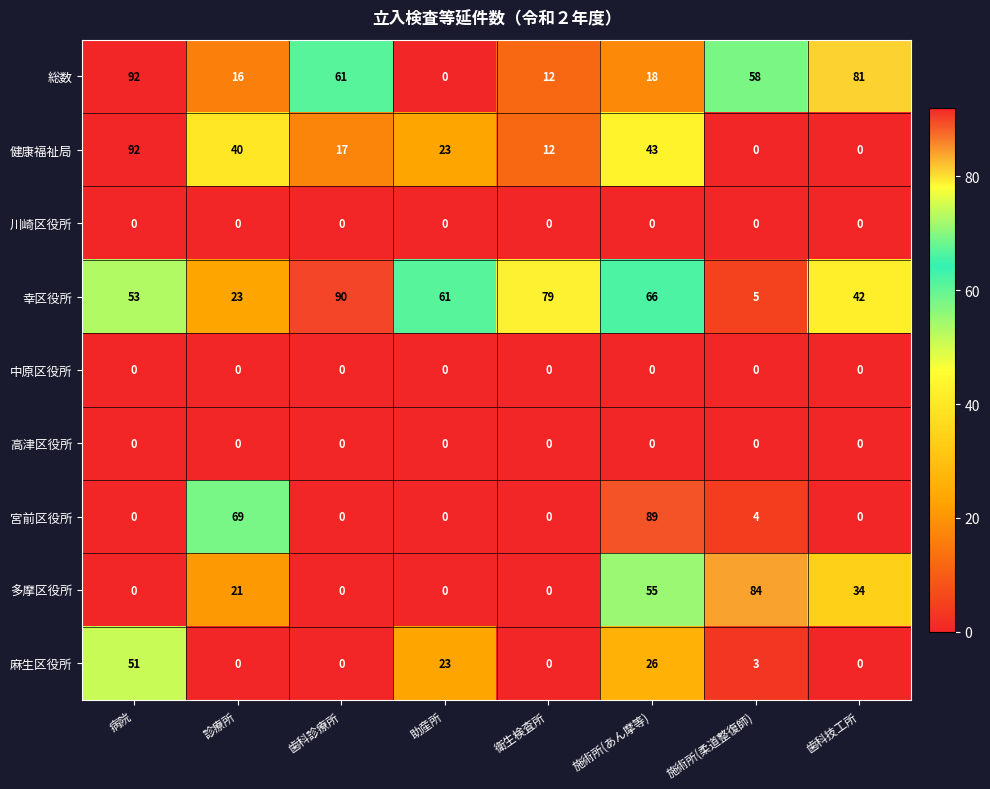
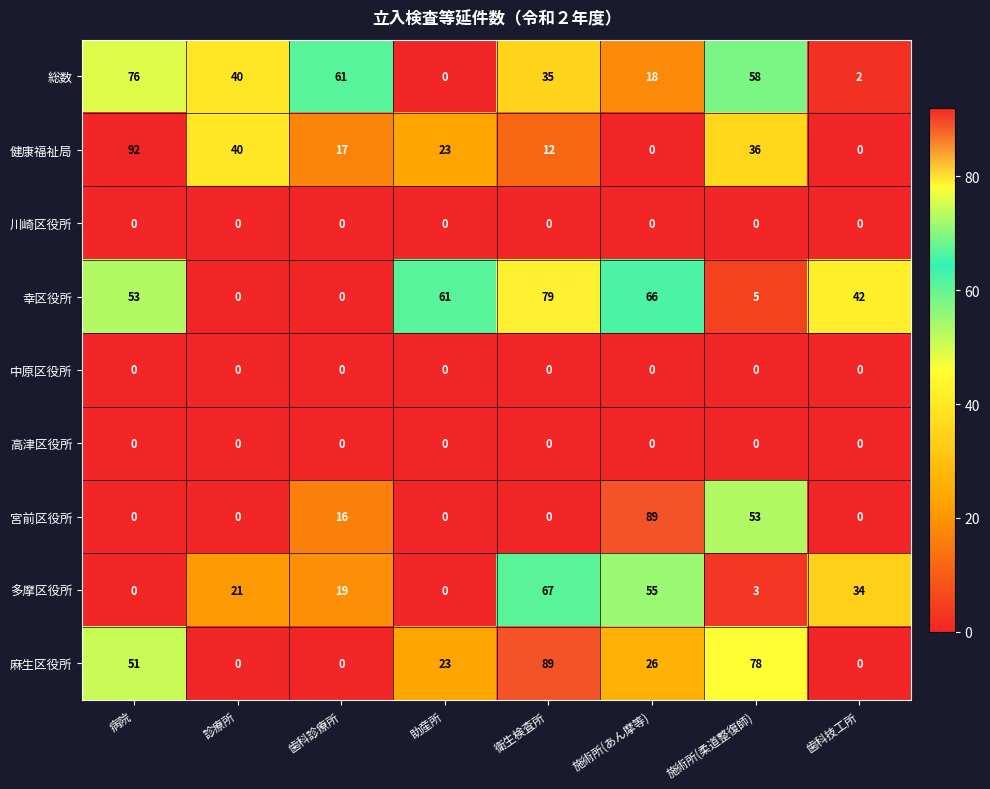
総数, 病院: 92 -> 76
総数, 診療所: 16 -> 40
総数, 衛生検査所: 12 -> 35
総数, 歯科技工所: 81 -> 2
健康福祉局, 施術所(あん摩等): 43 -> 0
健康福祉局, 施術所(柔道整復師): 0 -> 36
幸区役所, 診療所: 23 -> 0
幸区役所, 歯科診療所: 90 -> 0
宮前区役所, 診療所: 69 -> 0
宮前区役所, 歯科診療所: 0 -> 16
宮前区役所, 施術所(柔道整復師): 4 -> 53
多摩区役所, 歯科診療所: 0 -> 19
多摩区役所, 衛生検査所: 0 -> 67
多摩区役所, 施術所(柔道整復師): 84 -> 3
麻生区役所, 衛生検査所: 0 -> 89
麻生区役所, 施術所(柔道整復師): 3 -> 78
